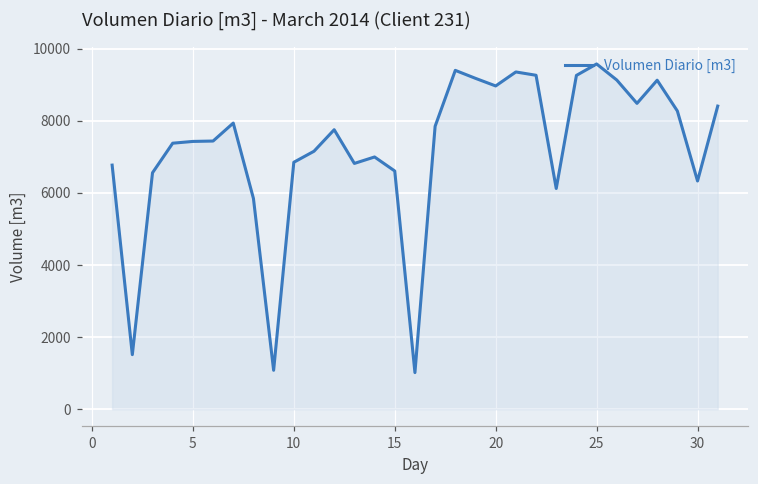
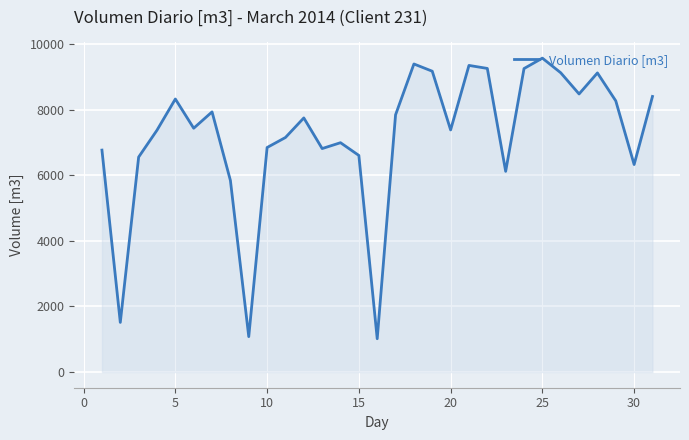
5: 7400 -> 8300
20: 9000 -> 7400
